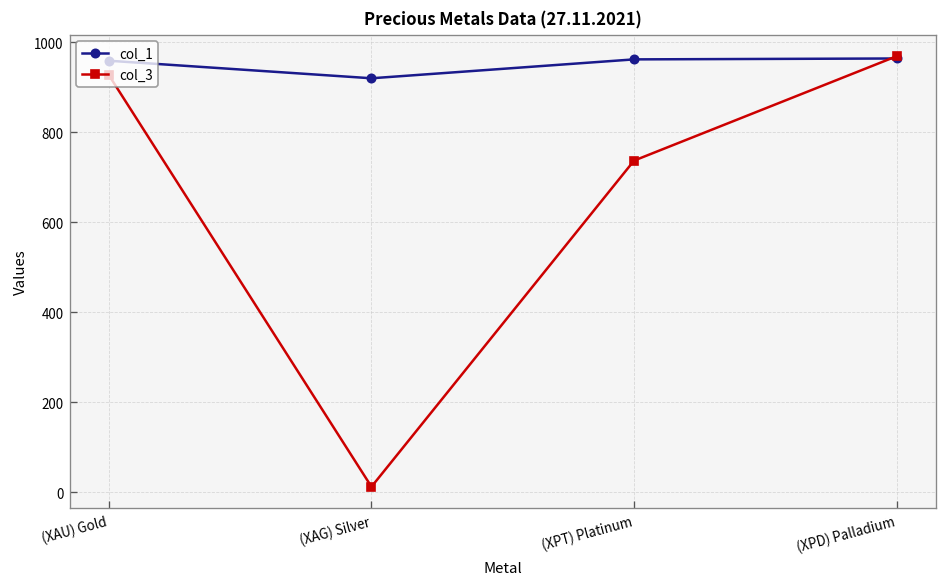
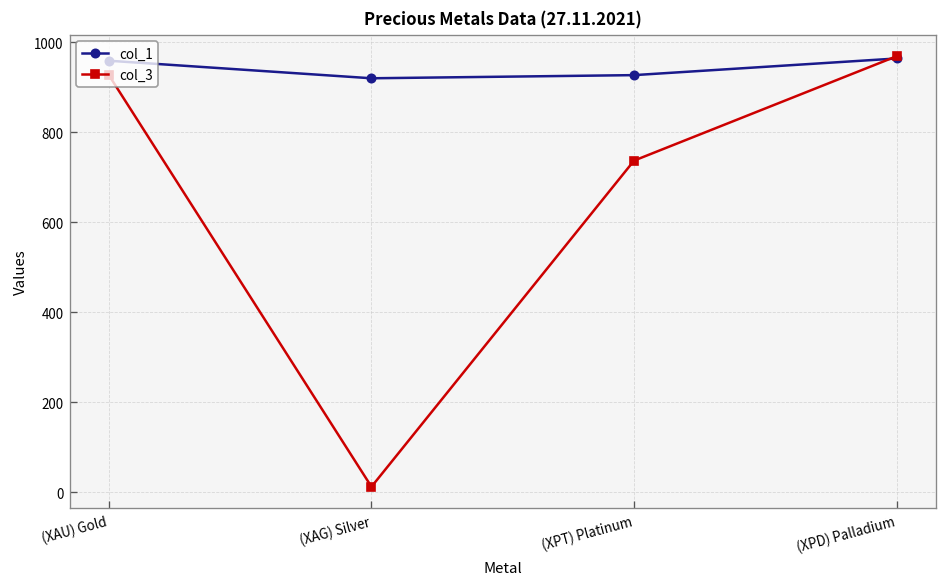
col_1, (XPT) Platinum: 960 -> 930
